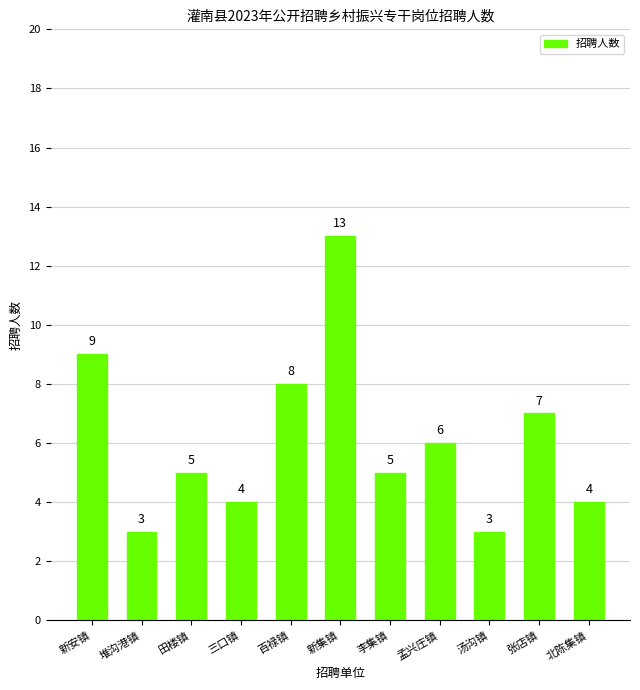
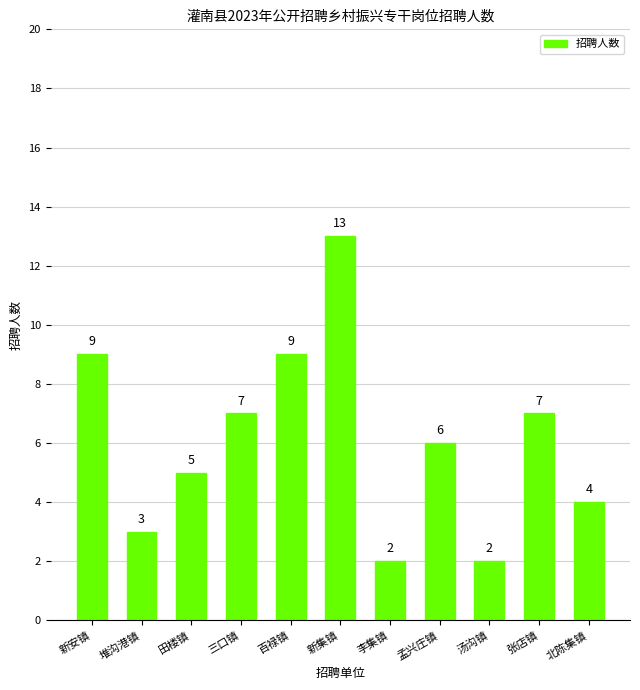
三口镇: 4 -> 7
百禄镇: 8 -> 9
李集镇: 5 -> 2
汤沟镇: 3 -> 2
